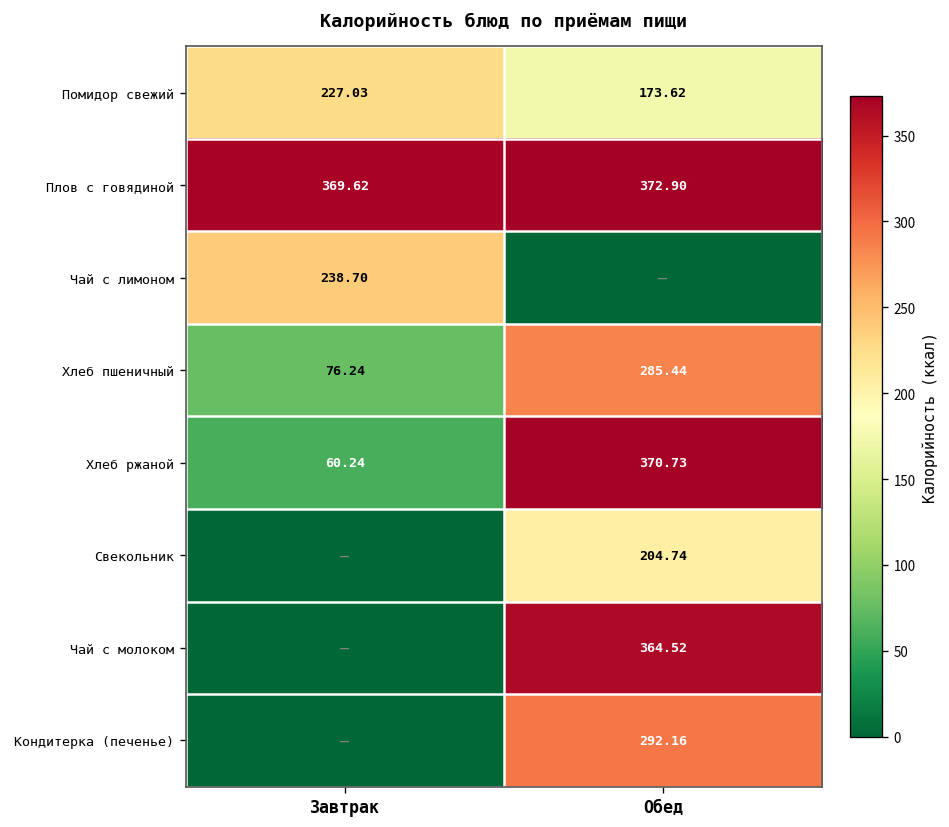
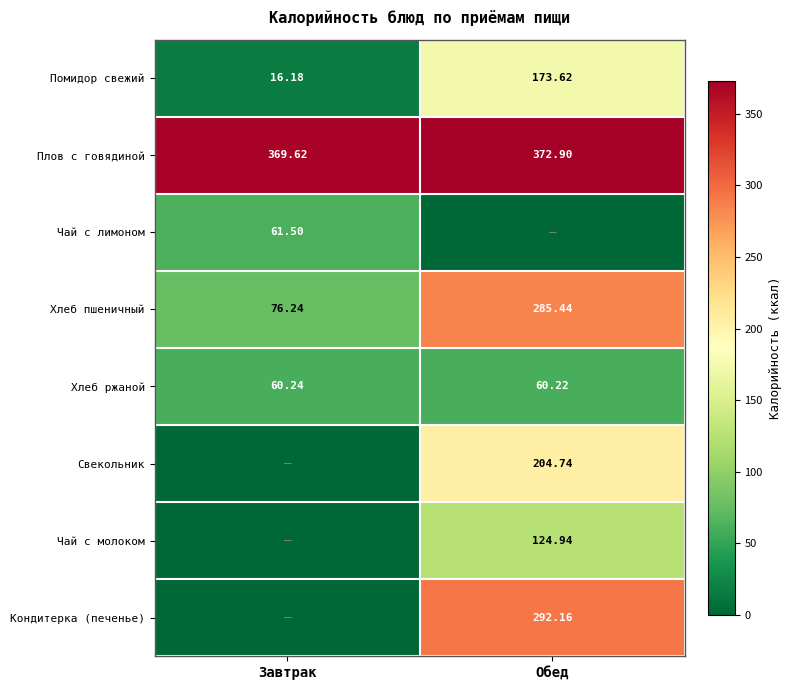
Помидор свежий, Завтрак: 227.03 -> 16.18
Чай с лимоном, Завтрак: 238.70 -> 61.50
Хлеб ржаной, Обед: 370.73 -> 60.22
Чай с молоком, Обед: 364.52 -> 124.94
